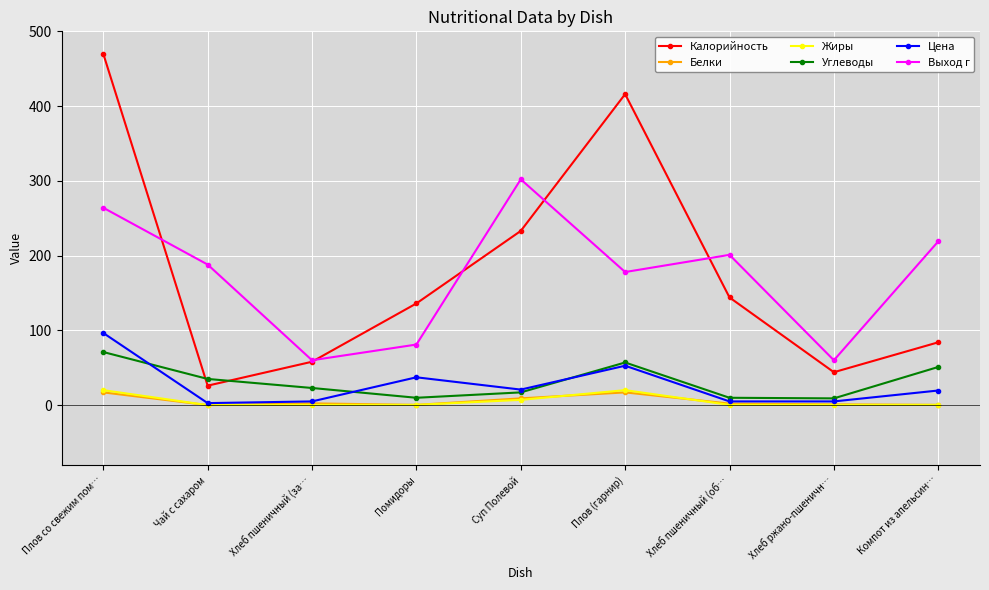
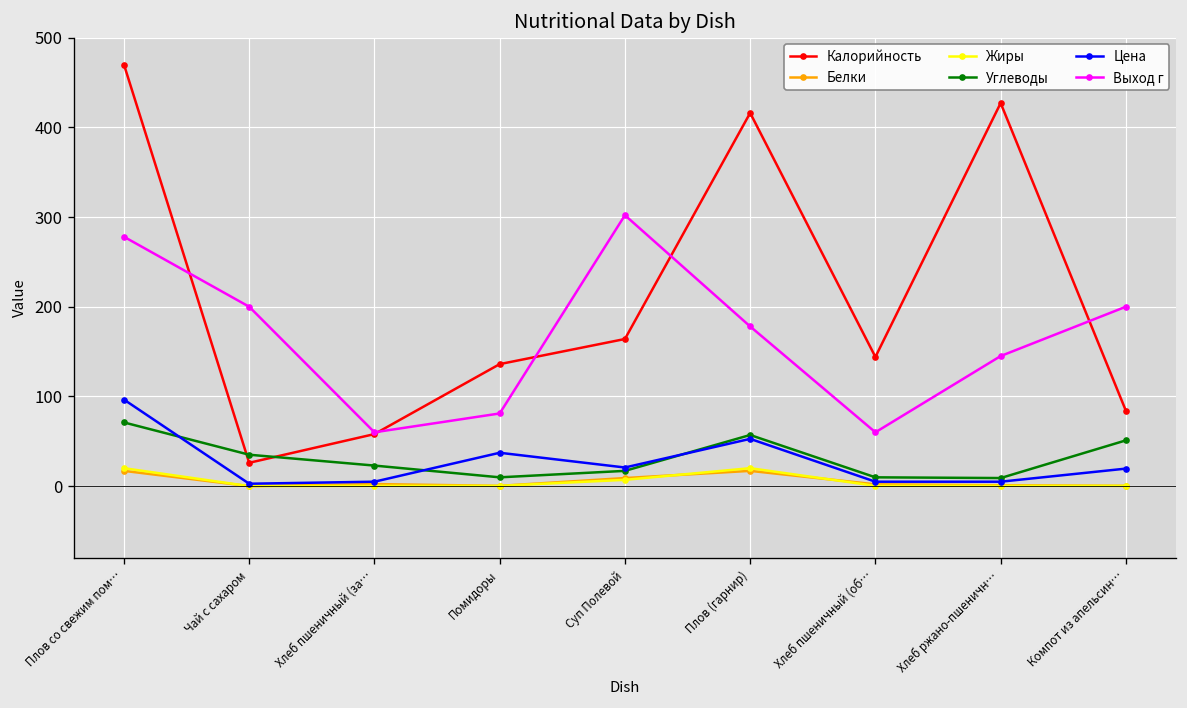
Выход г, Плов со свежим пом…: 260 -> 280
Выход г, Чай с сахаром: 190 -> 200
Калорийность, Суп Полевой: 230 -> 160
Выход г, Хлеб пшеничный (об…: 200 -> 60
Калорийность, Хлеб ржано-пшеничн…: 40 -> 430
Выход г, Хлеб ржано-пшеничн…: 60 -> 150
Выход г, Компот из апельсин…: 220 -> 200
